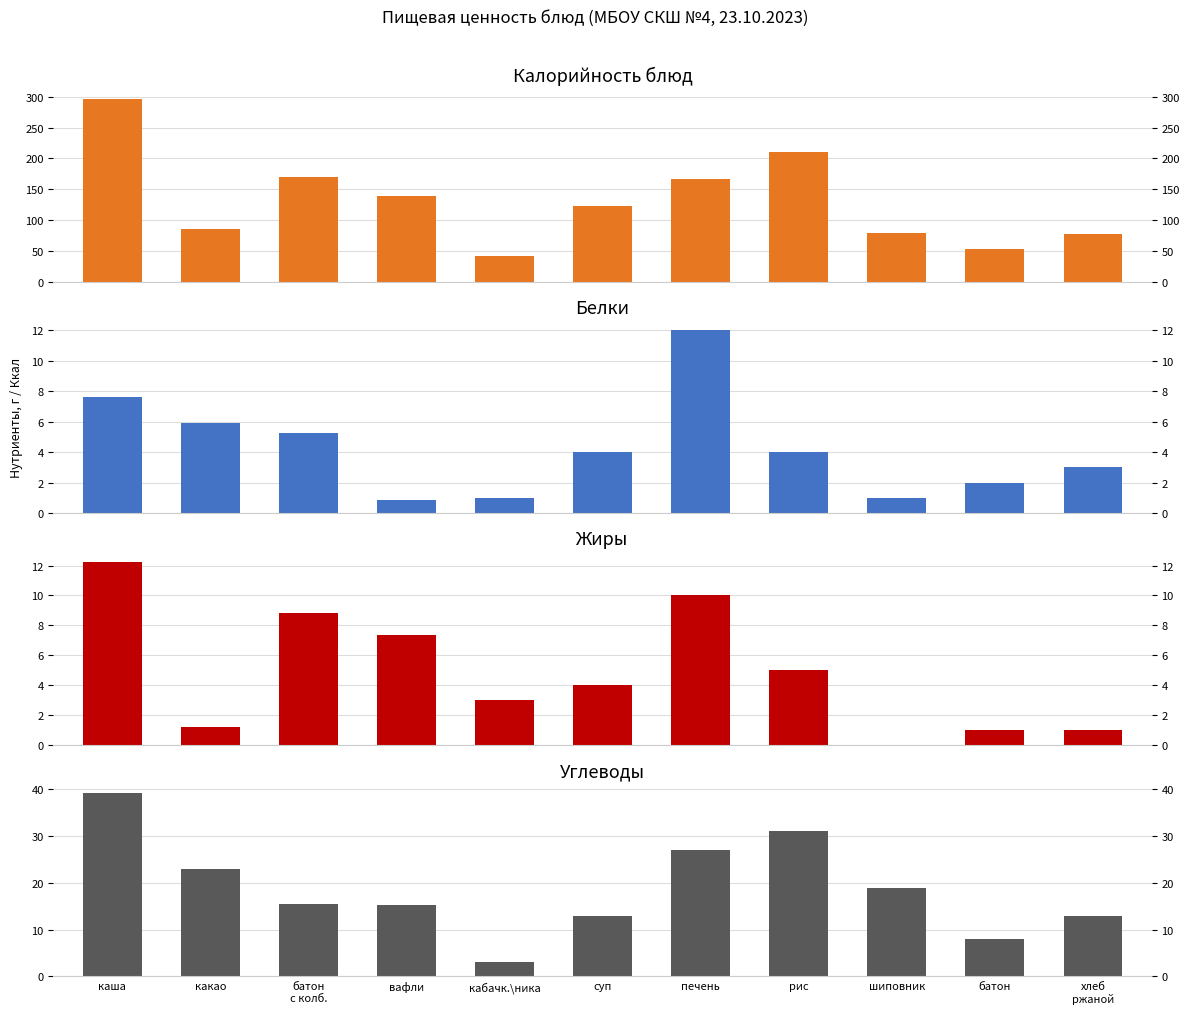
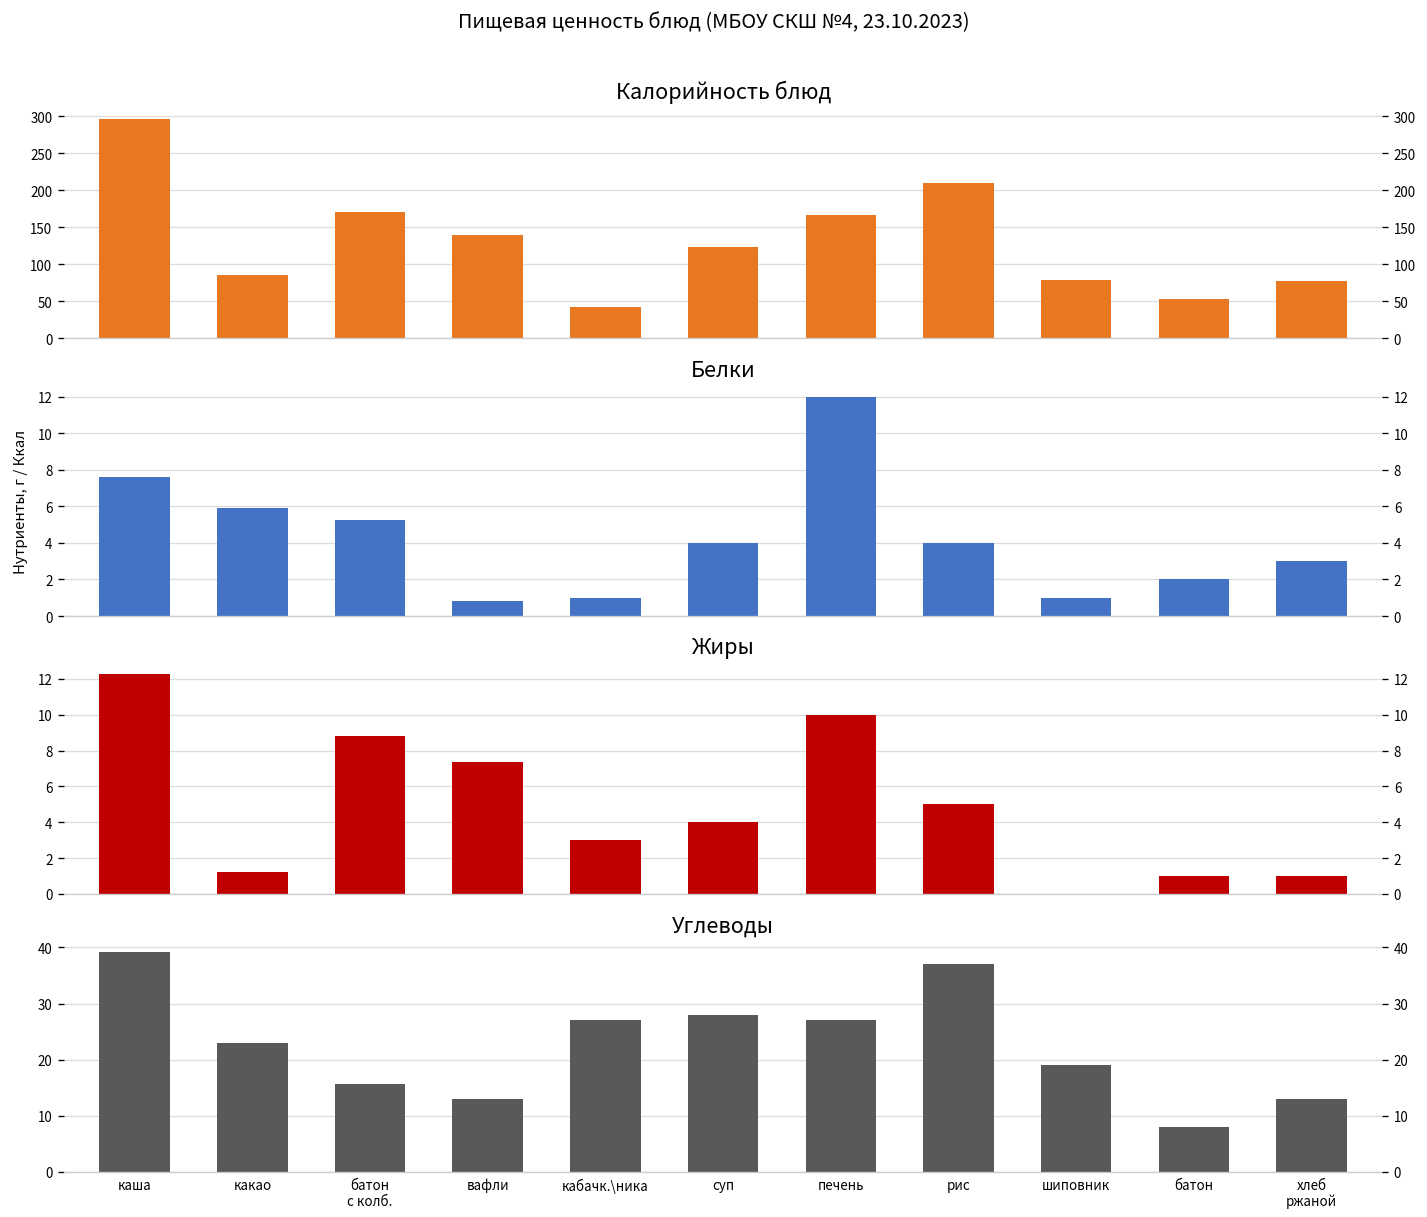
Углеводы, вафли: 15 -> 13
Углеводы, кабачк.\ника: 3 -> 27
Углеводы, суп: 13 -> 28
Углеводы, рис: 31 -> 37
